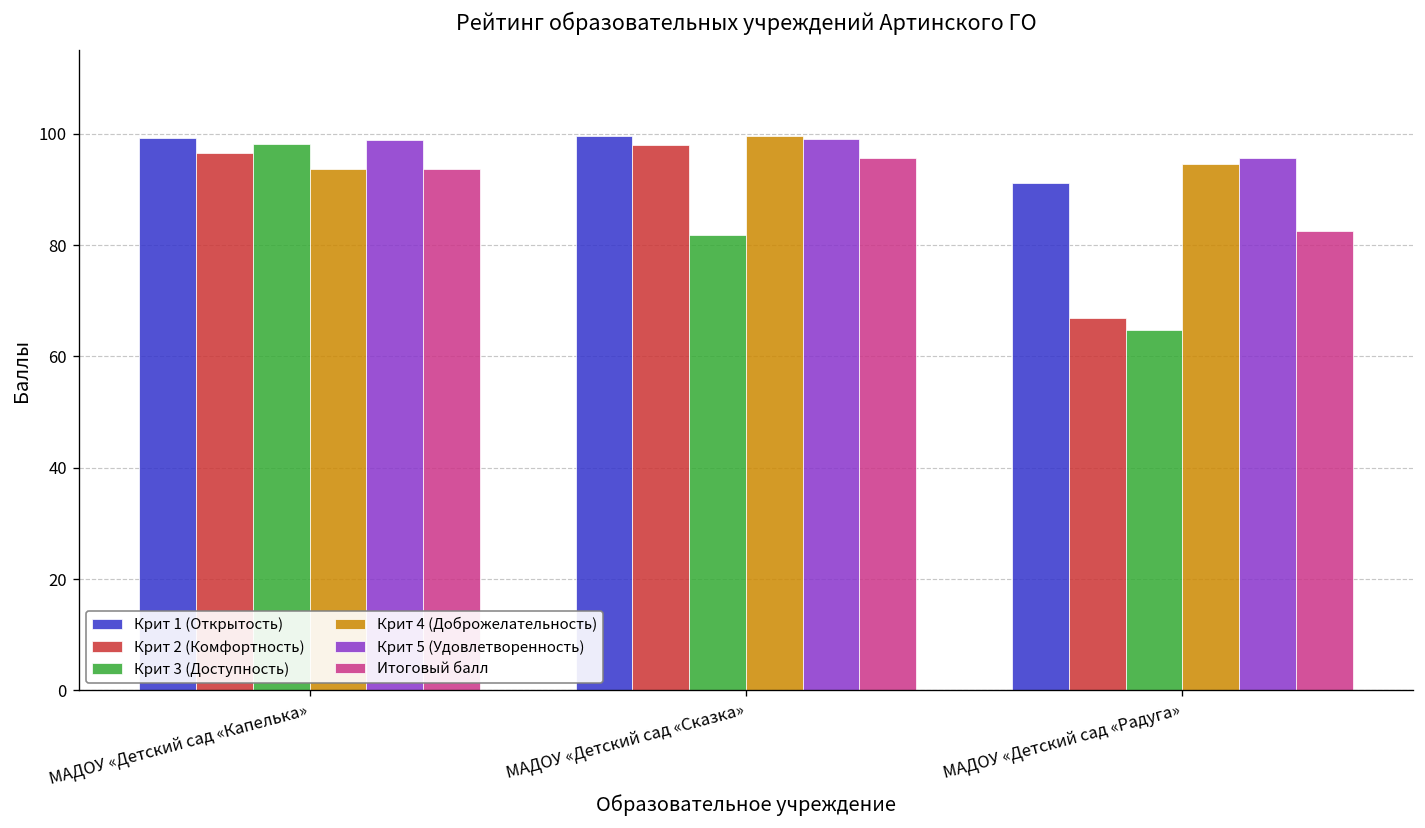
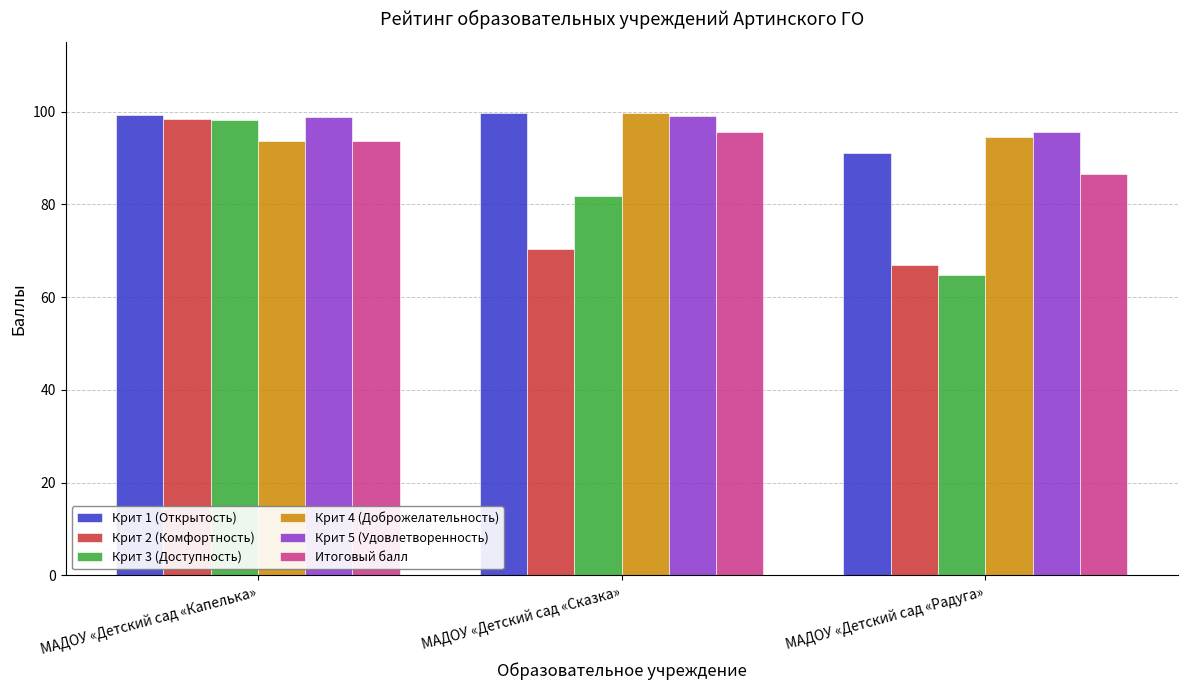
Крит 2 (Комфортность), МАДОУ «Детский сад «Капелька»: 97 -> 98
Крит 2 (Комфортность), МАДОУ «Детский сад «Сказка»: 98 -> 70
Итоговый балл, МАДОУ «Детский сад «Радуга»: 83 -> 87
